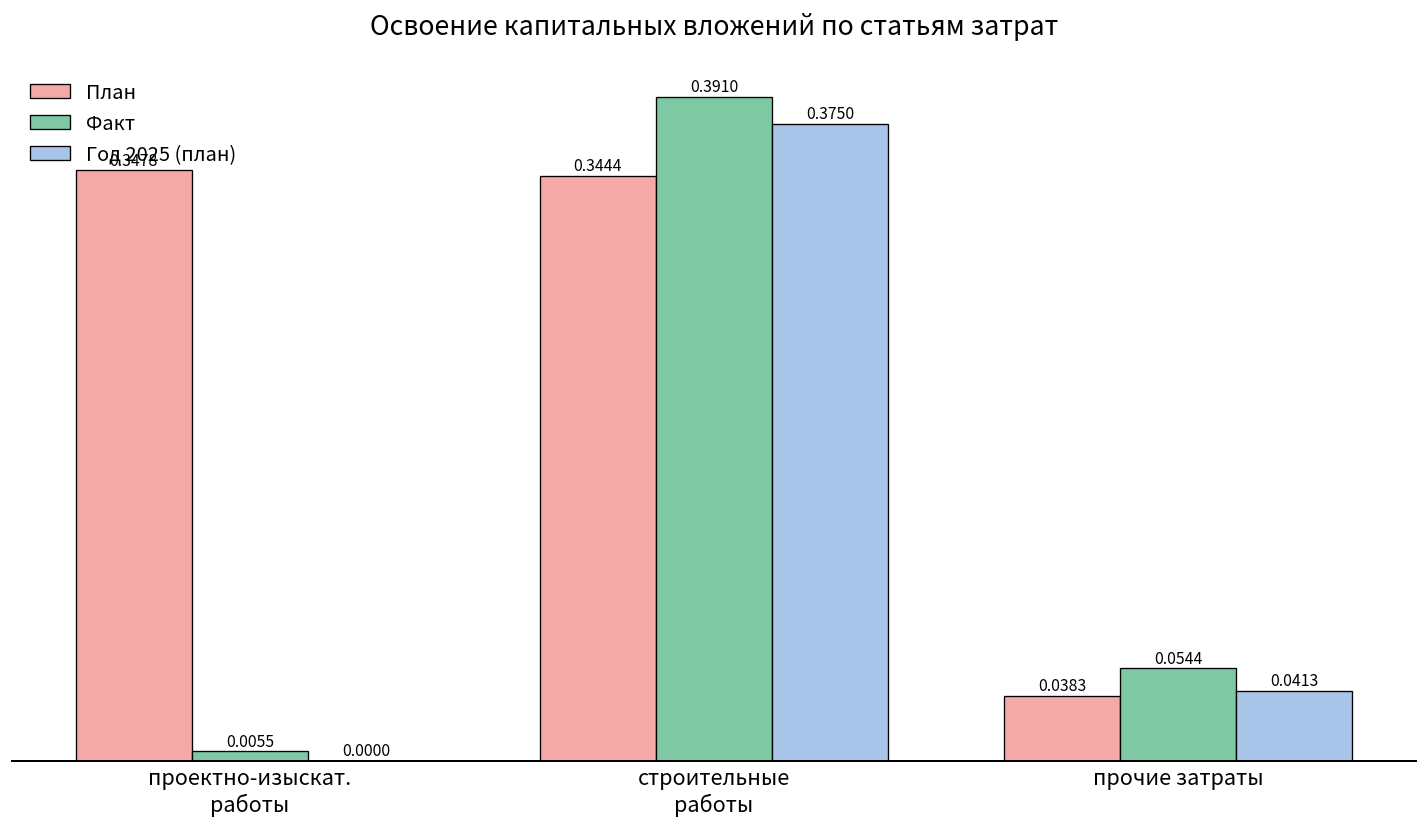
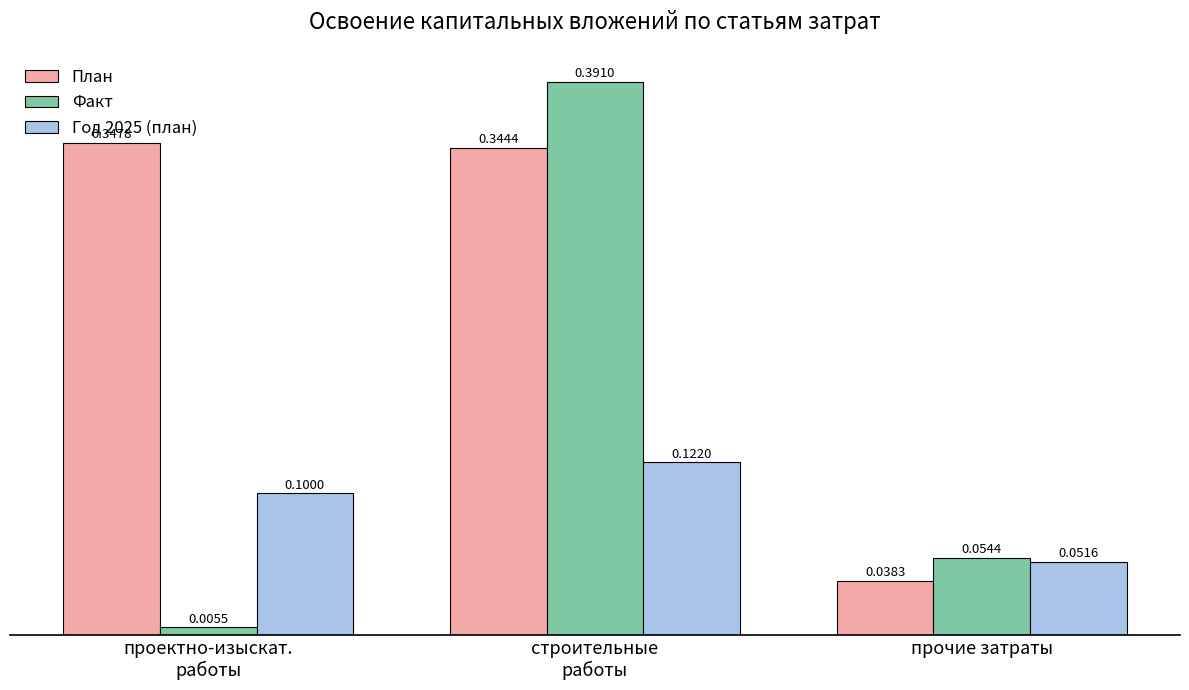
Год 2025 (план), проектно-изыскат. работы: 0.0000 -> 0.1000
Год 2025 (план), строительные работы: 0.3750 -> 0.1220
Год 2025 (план), прочие затраты: 0.0413 -> 0.0516
